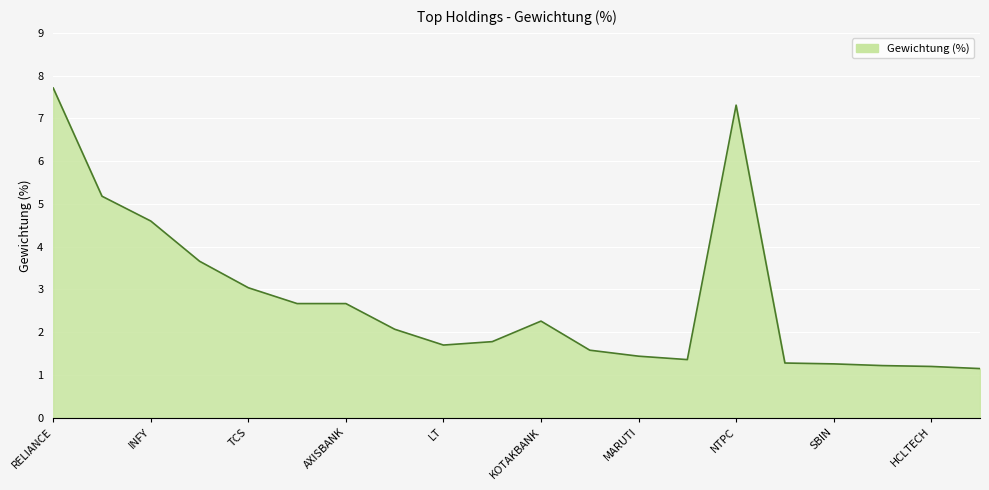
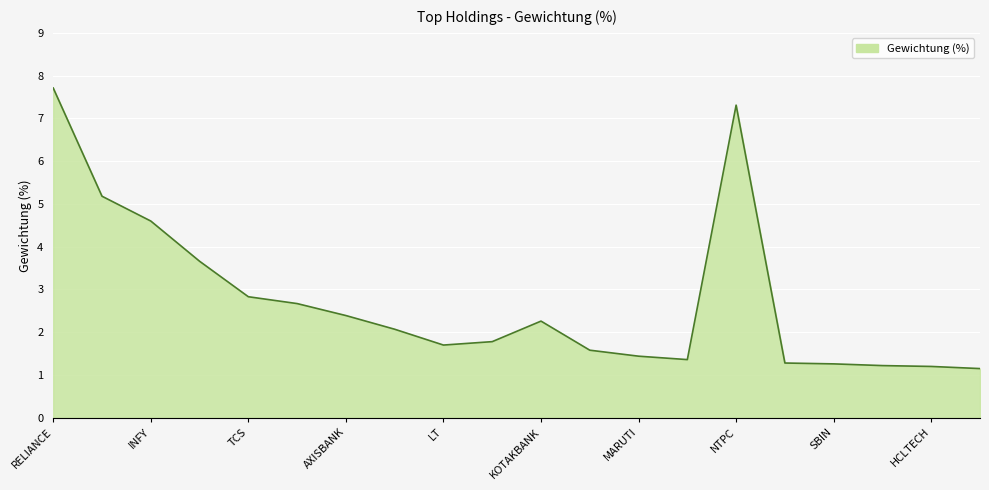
TCS: 3.0 -> 2.8
AXISBANK: 2.7 -> 2.4
